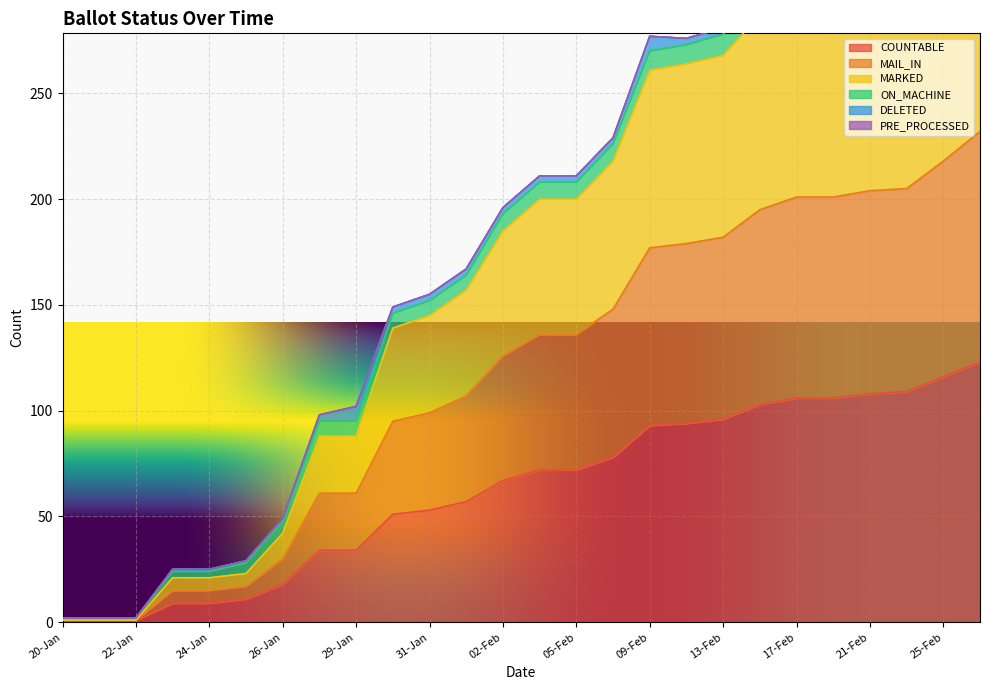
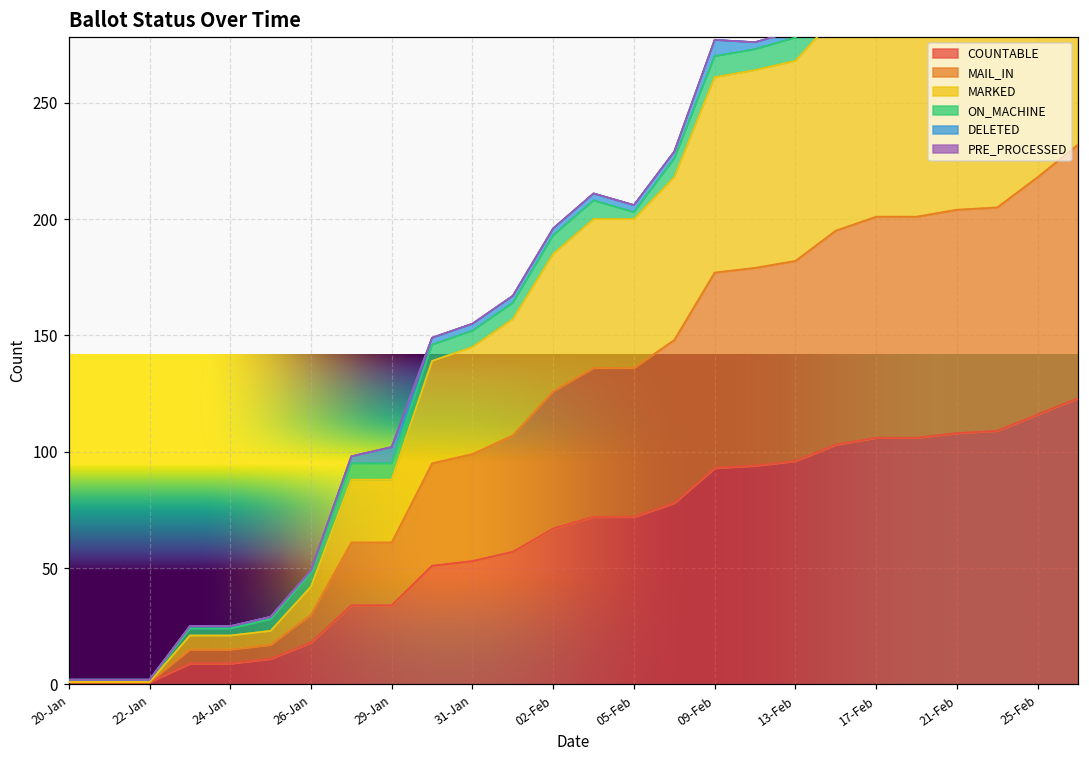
ON_MACHINE, 05-Feb: 8 -> 3
